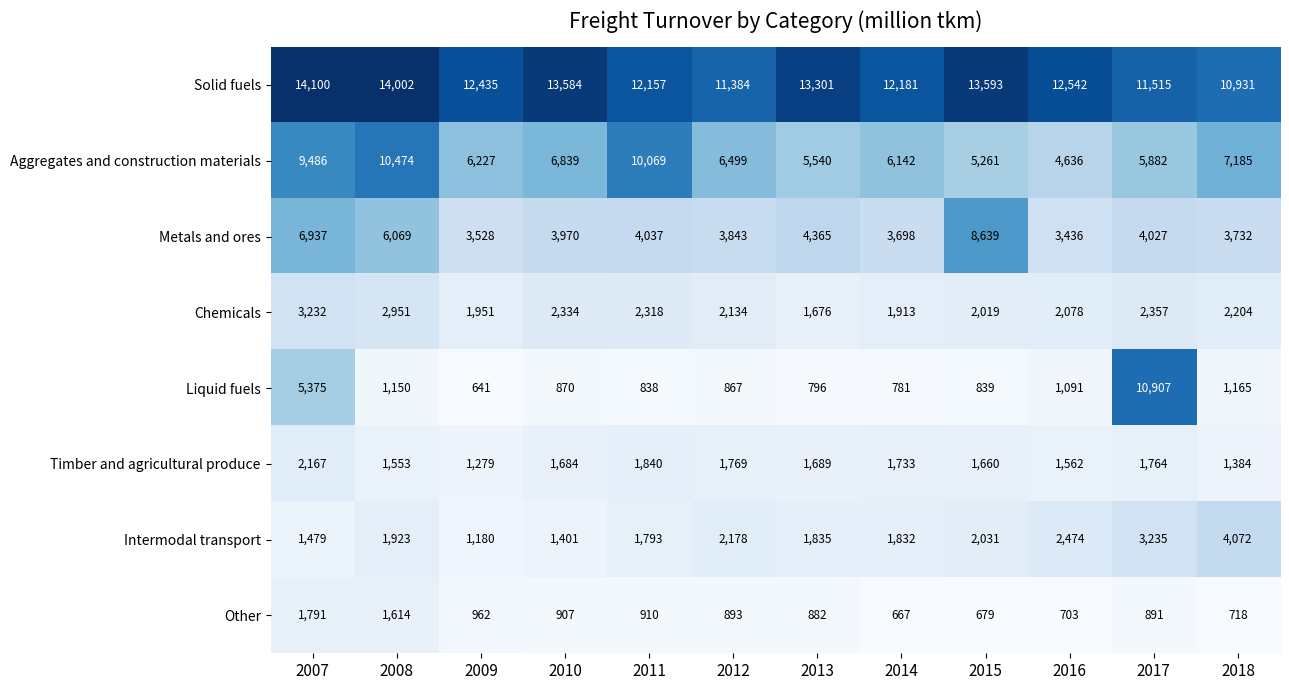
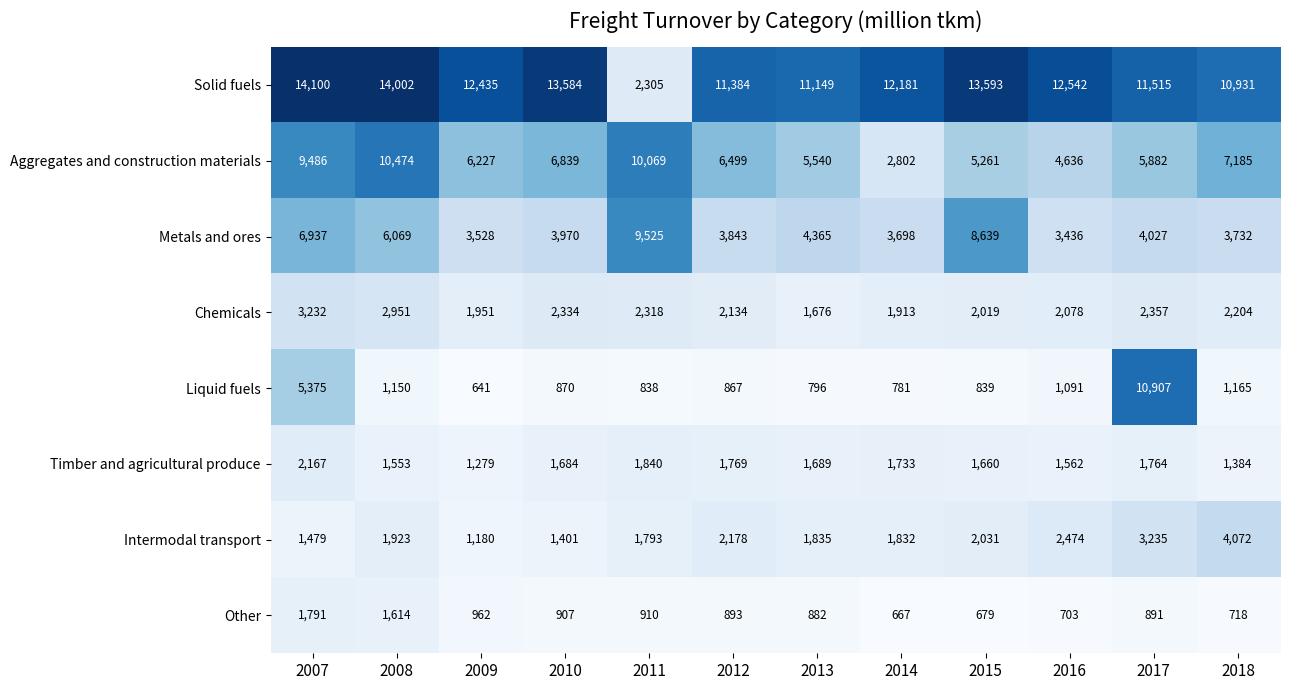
Solid fuels, 2011: 12,157 -> 2,305
Solid fuels, 2013: 13,301 -> 11,149
Aggregates and construction materials, 2014: 6,142 -> 2,802
Metals and ores, 2011: 4,037 -> 9,525
